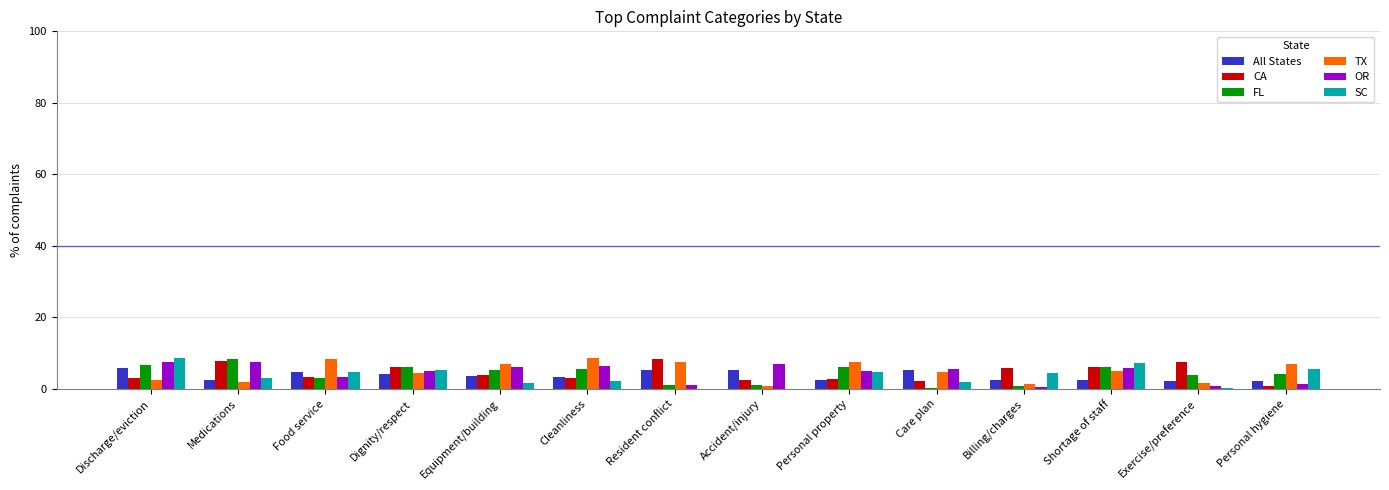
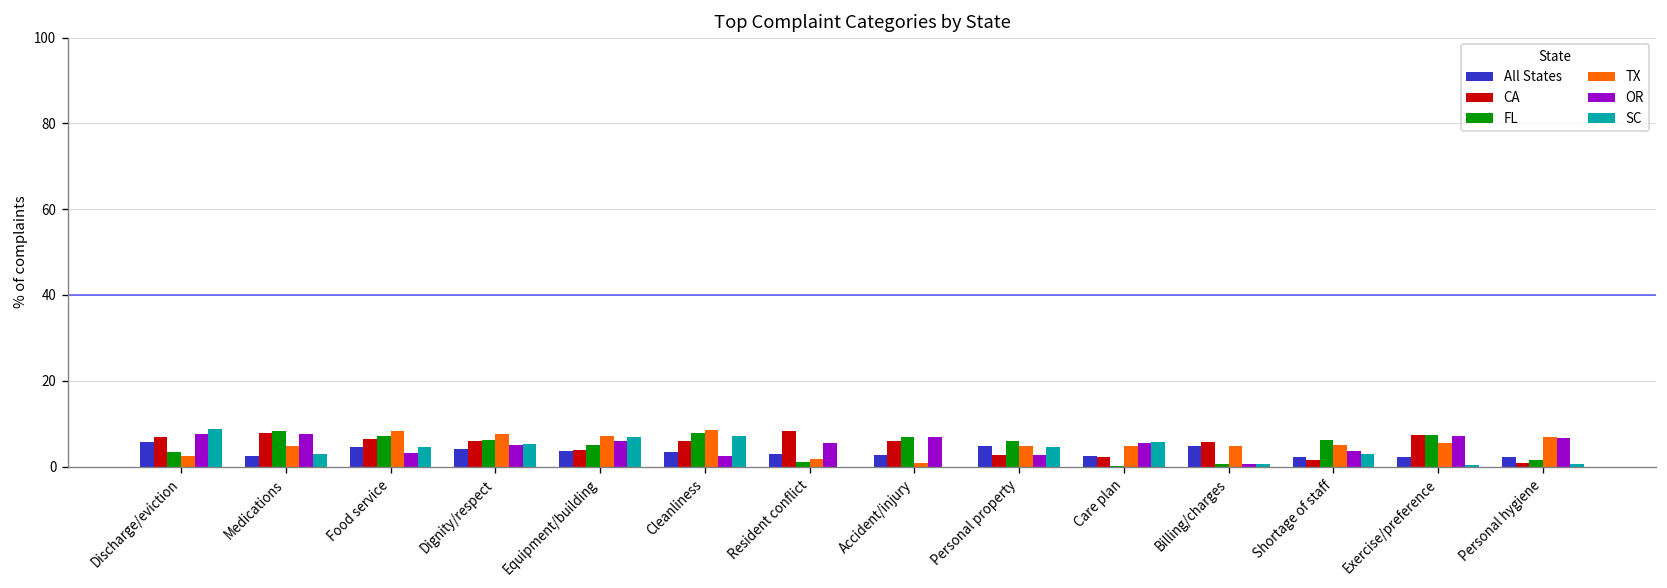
CA, Discharge/eviction: 3 -> 7
FL, Discharge/eviction: 7 -> 3
TX, Medications: 2 -> 5
CA, Food service: 3 -> 6
FL, Food service: 3 -> 7
TX, Dignity/respect: 5 -> 8
SC, Equipment/building: 2 -> 7
CA, Cleanliness: 3 -> 6
FL, Cleanliness: 6 -> 8
OR, Cleanliness: 6 -> 2
SC, Cleanliness: 2 -> 7
All States, Resident conflict: 5 -> 3
TX, Resident conflict: 7 -> 2
OR, Resident conflict: 1 -> 5
All States, Accident/injury: 5 -> 3
CA, Accident/injury: 3 -> 6
FL, Accident/injury: 1 -> 7
All States, Personal property: 2 -> 5
TX, Personal property: 8 -> 5
OR, Personal property: 5 -> 3
All States, Care plan: 5 -> 2
SC, Care plan: 2 -> 6
All States, Billing/charges: 2 -> 5
TX, Billing/charges: 1 -> 5
SC, Billing/charges: 4 -> 1
CA, Shortage of staff: 6 -> 2
OR, Shortage of staff: 6 -> 4
SC, Shortage of staff: 7 -> 3
FL, Exercise/preference: 4 -> 7
TX, Exercise/preference: 2 -> 6
OR, Exercise/preference: 1 -> 7
FL, Personal hygiene: 4 -> 1
OR, Personal hygiene: 1 -> 7
SC, Personal hygiene: 6 -> 1
